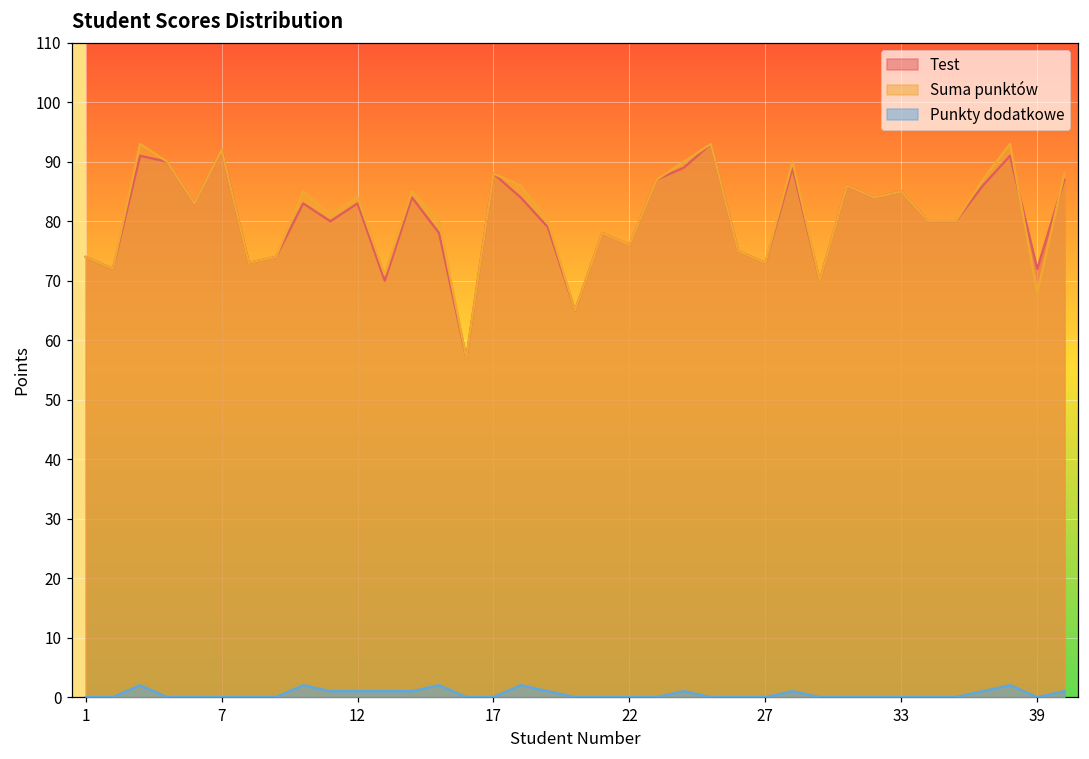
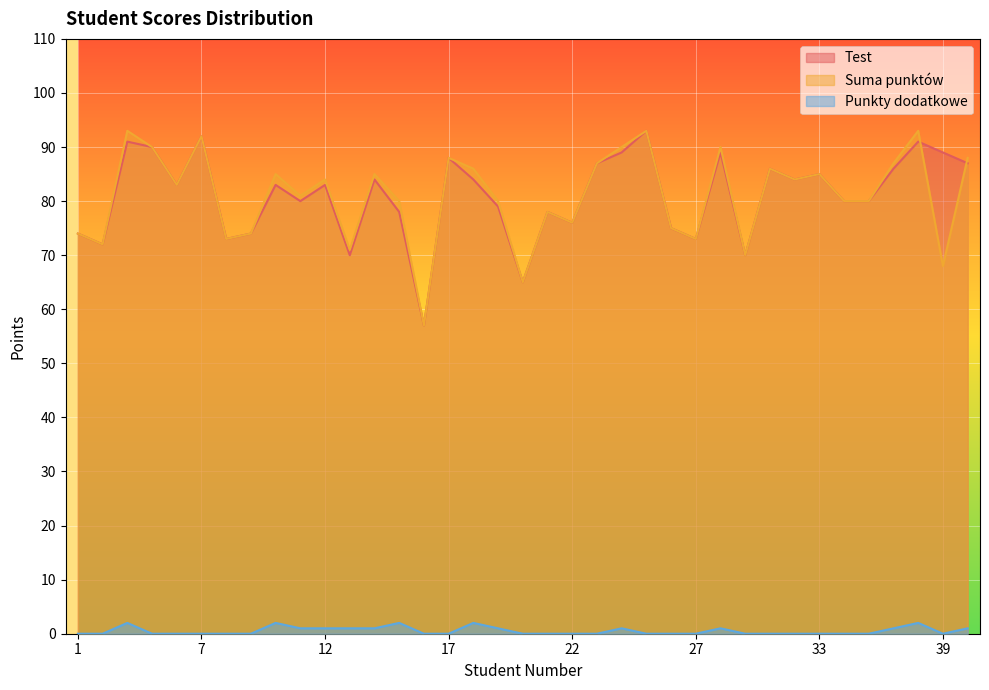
Test, 39: 72 -> 89
